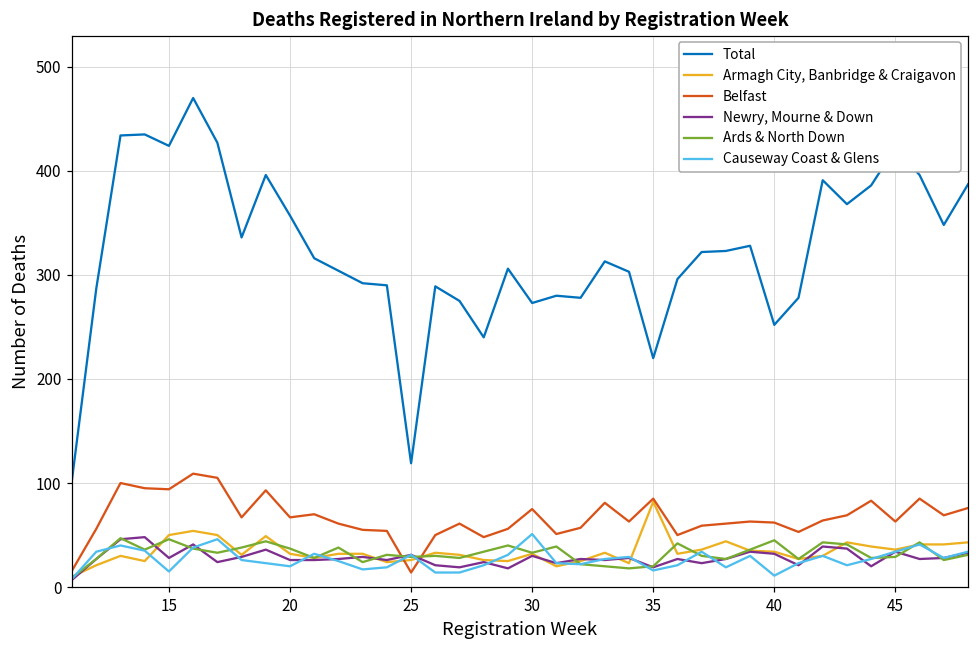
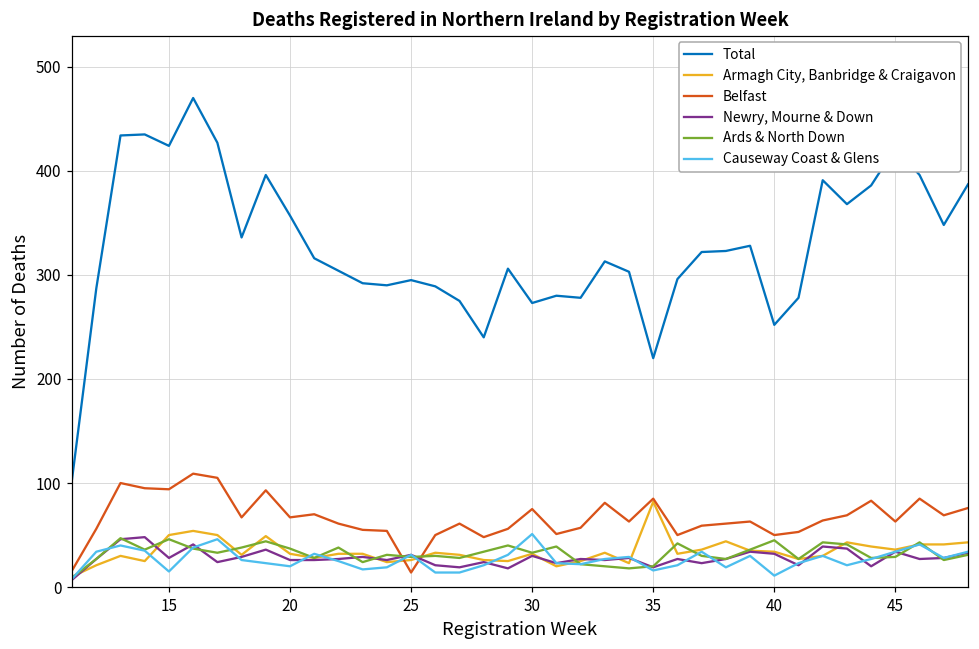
Total, 25: 120 -> 300
Belfast, 40: 60 -> 50
